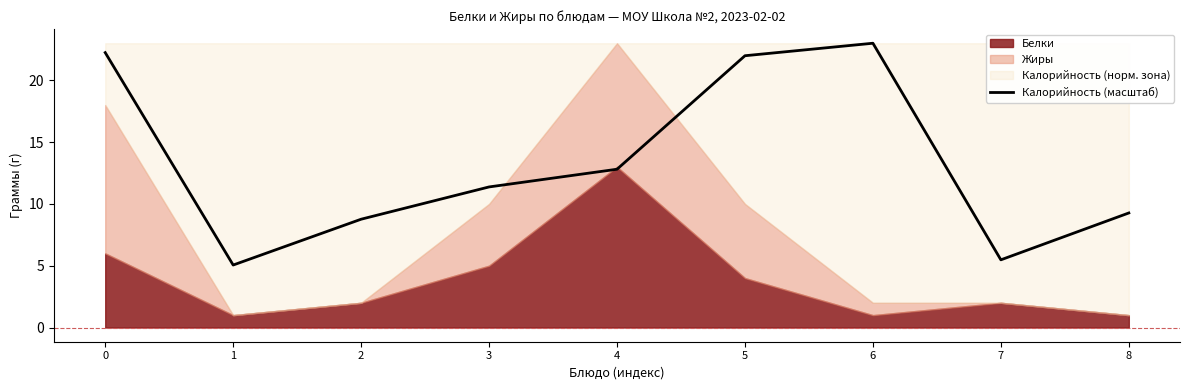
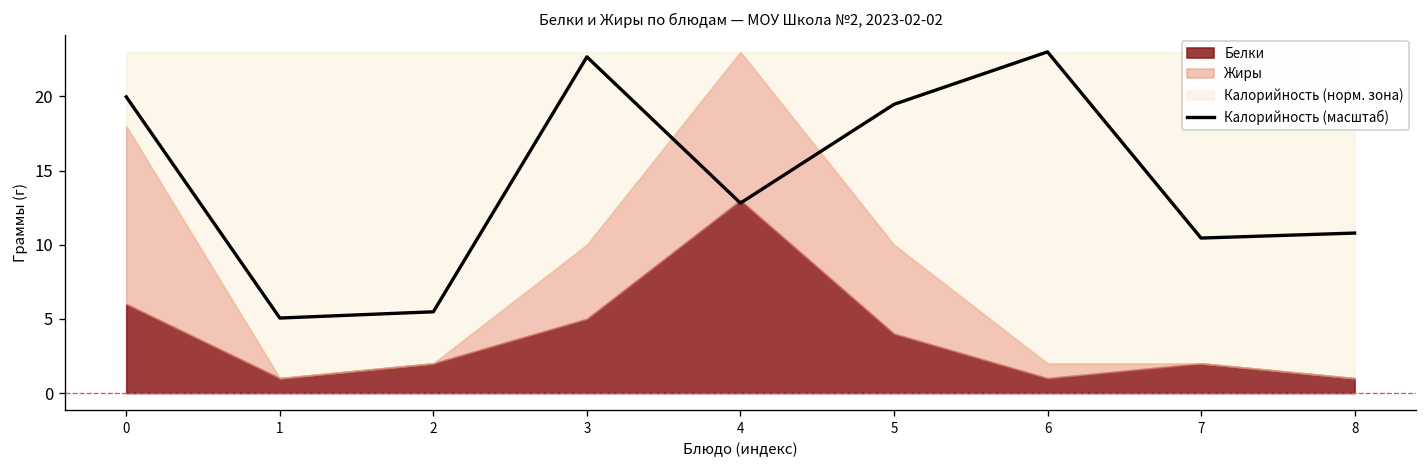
Калорийность (масштаб), 0: 22.2 -> 20.0
Калорийность (масштаб), 2: 8.8 -> 5.5
Калорийность (масштаб), 3: 11.4 -> 22.7
Калорийность (масштаб), 5: 22.0 -> 19.5
Калорийность (масштаб), 7: 5.5 -> 10.4
Калорийность (масштаб), 8: 9.3 -> 10.8
